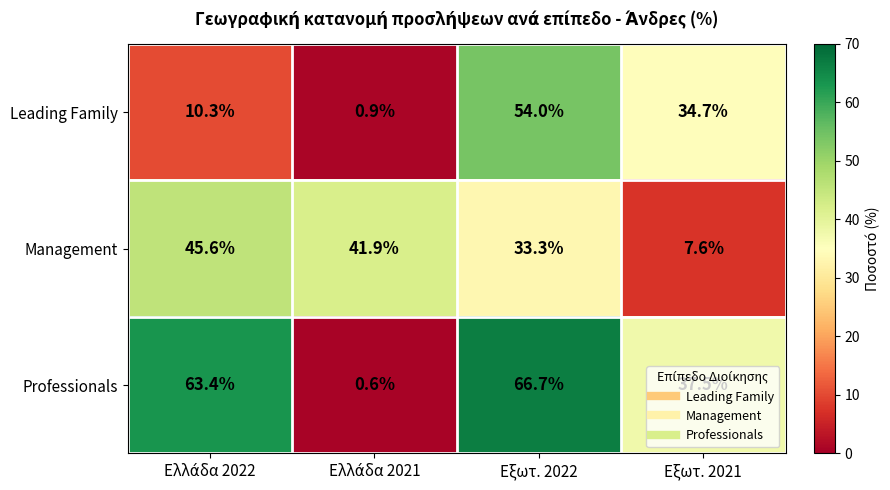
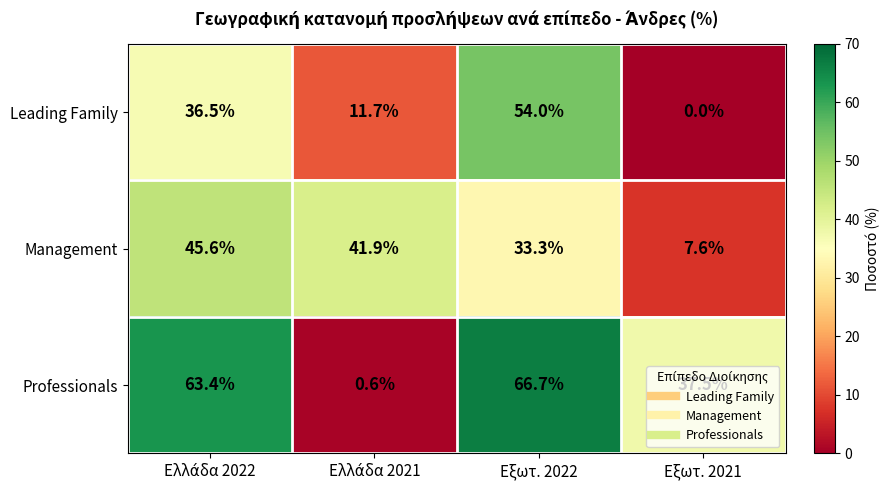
Leading Family, Ελλάδα 2022: 10.3% -> 36.5%
Leading Family, Ελλάδα 2021: 0.9% -> 11.7%
Leading Family, Εξωτ. 2021: 34.7% -> 0.0%
